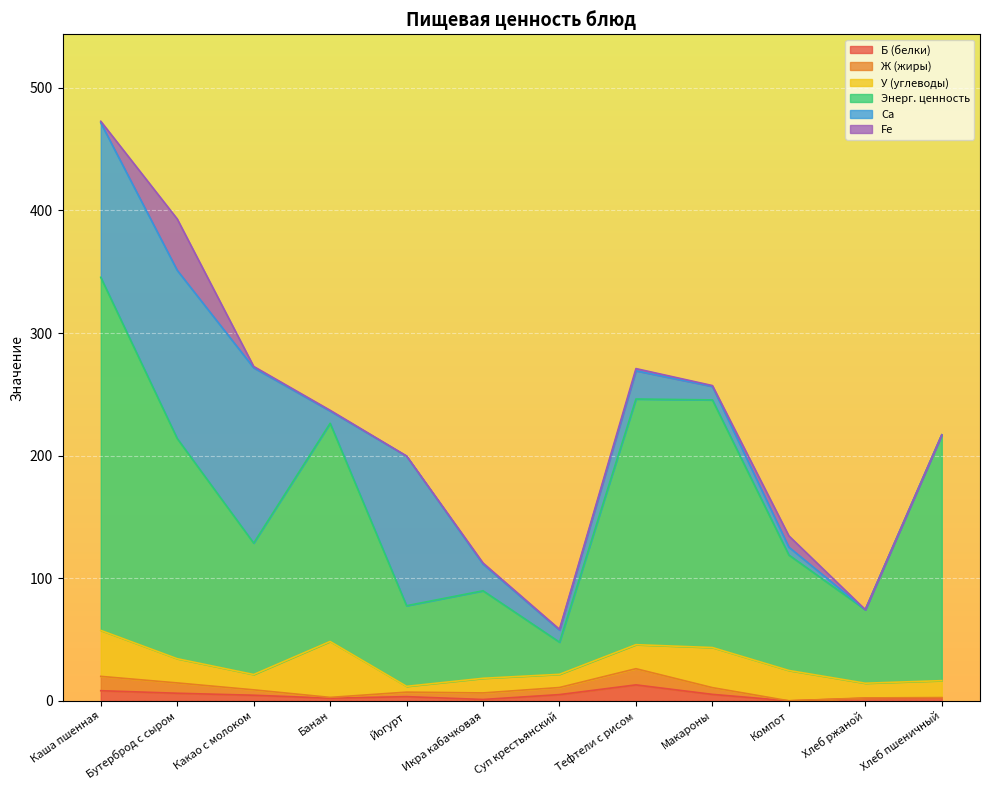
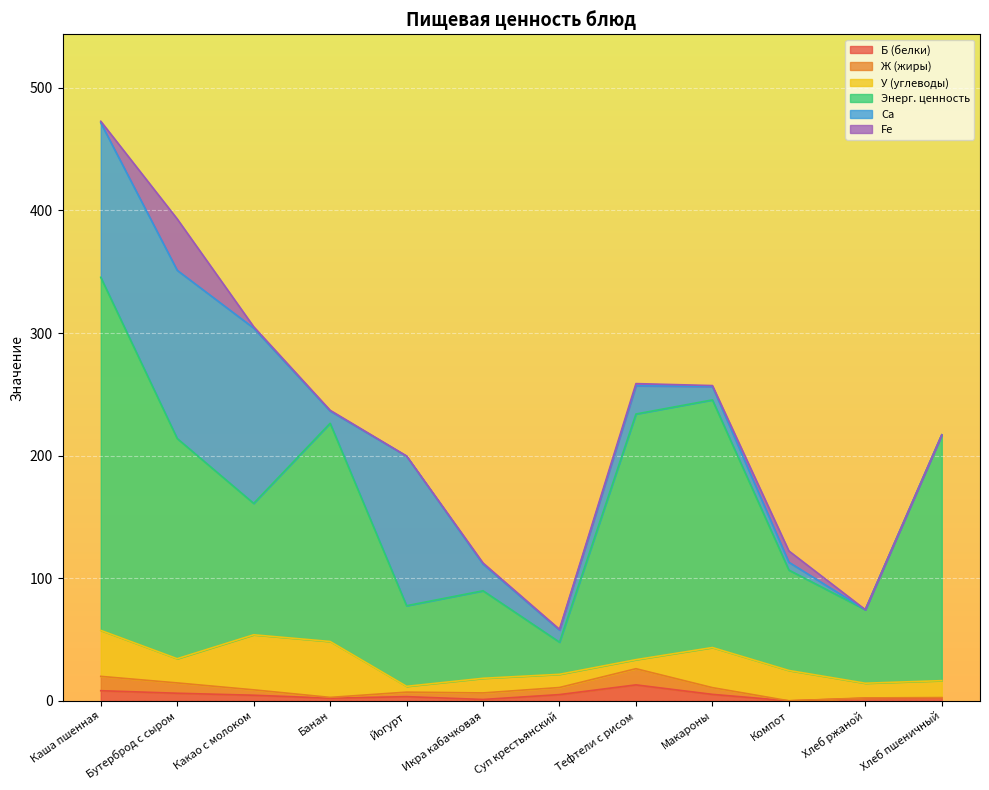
У (углеводы), Какао с молоком: 13 -> 45
У (углеводы), Тефтели с рисом: 20 -> 7
Энерг. ценность, Компот: 94 -> 82
